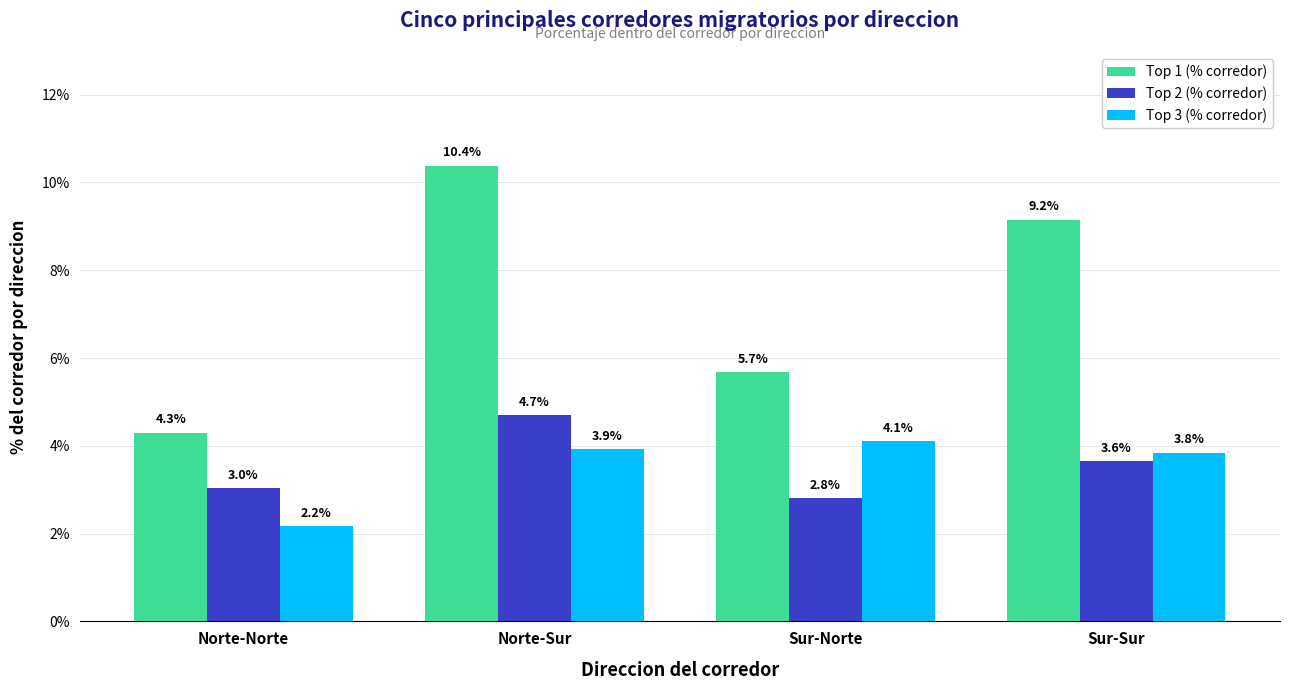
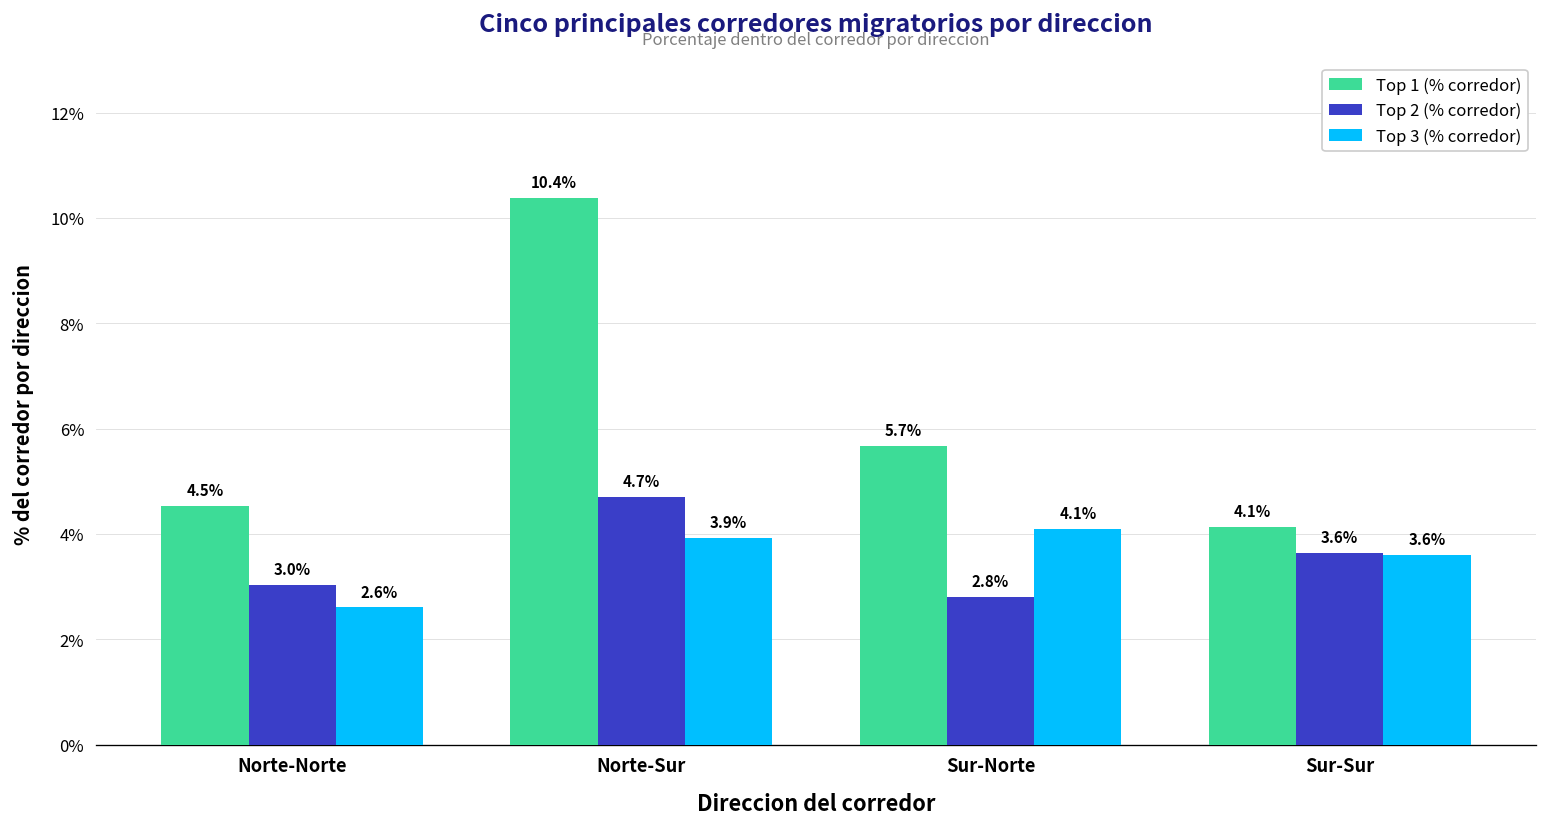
Top 1 (% corredor), Norte-Norte: 4.3% -> 4.5%
Top 3 (% corredor), Norte-Norte: 2.2% -> 2.6%
Top 1 (% corredor), Sur-Sur: 9.2% -> 4.1%
Top 3 (% corredor), Sur-Sur: 3.8% -> 3.6%
